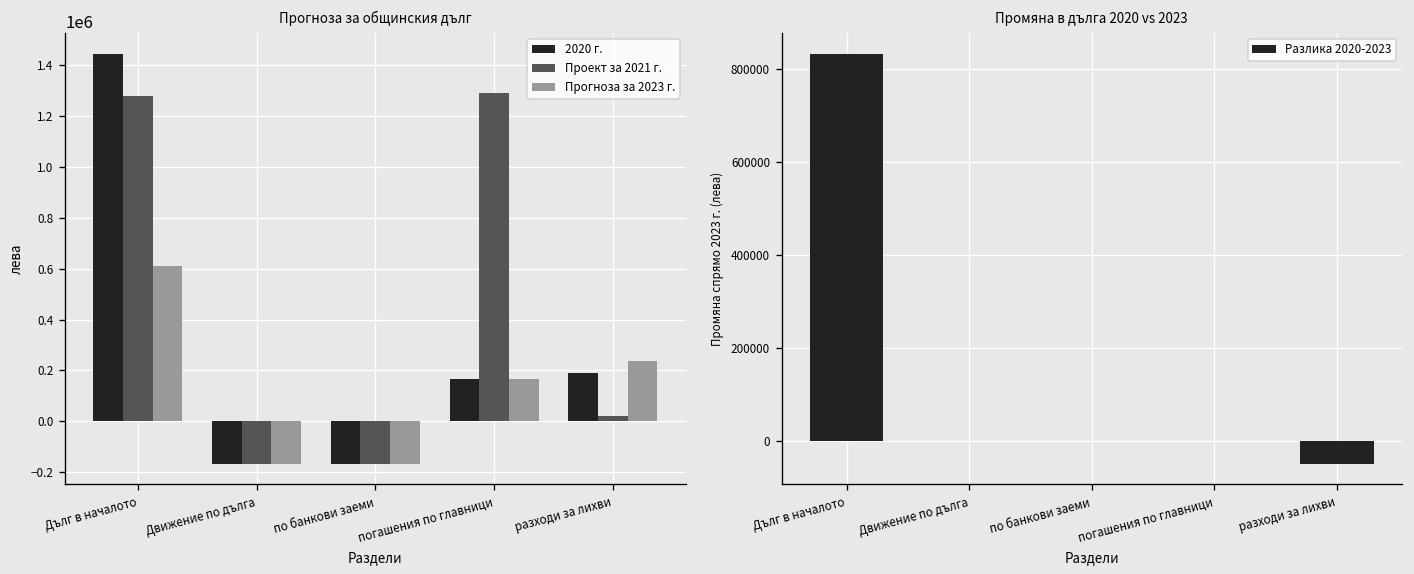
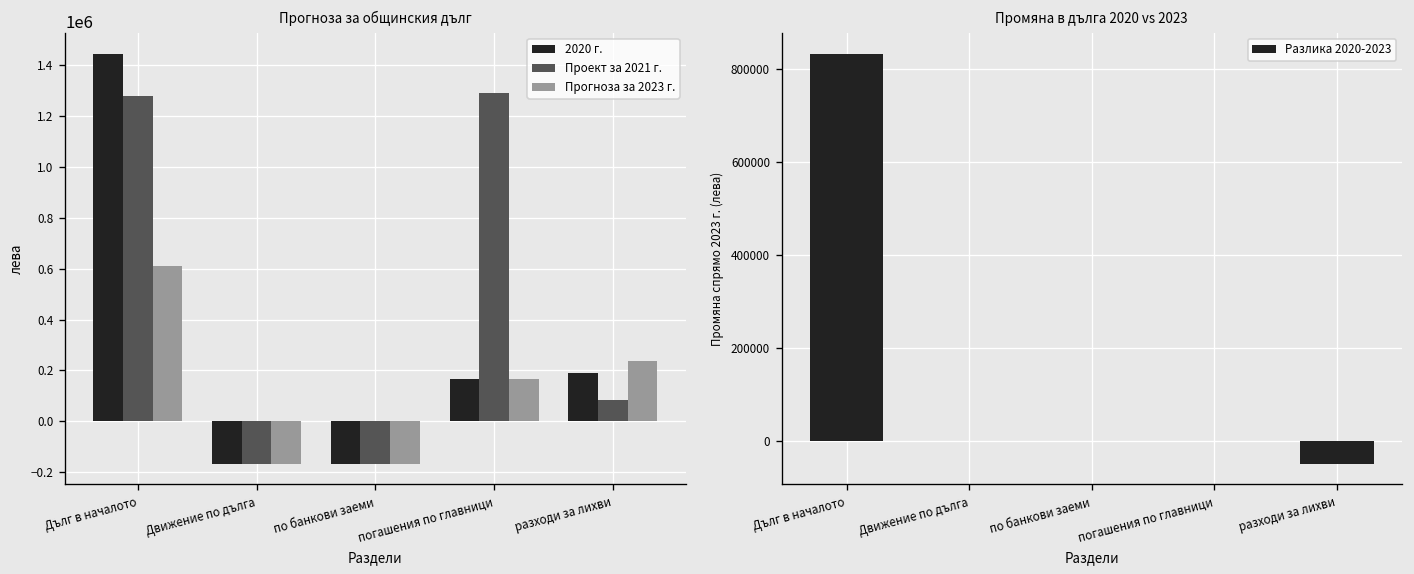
Прогноза за общинския дълг, Проект за 2021 г., разходи за лихви: 20000 -> 80000
